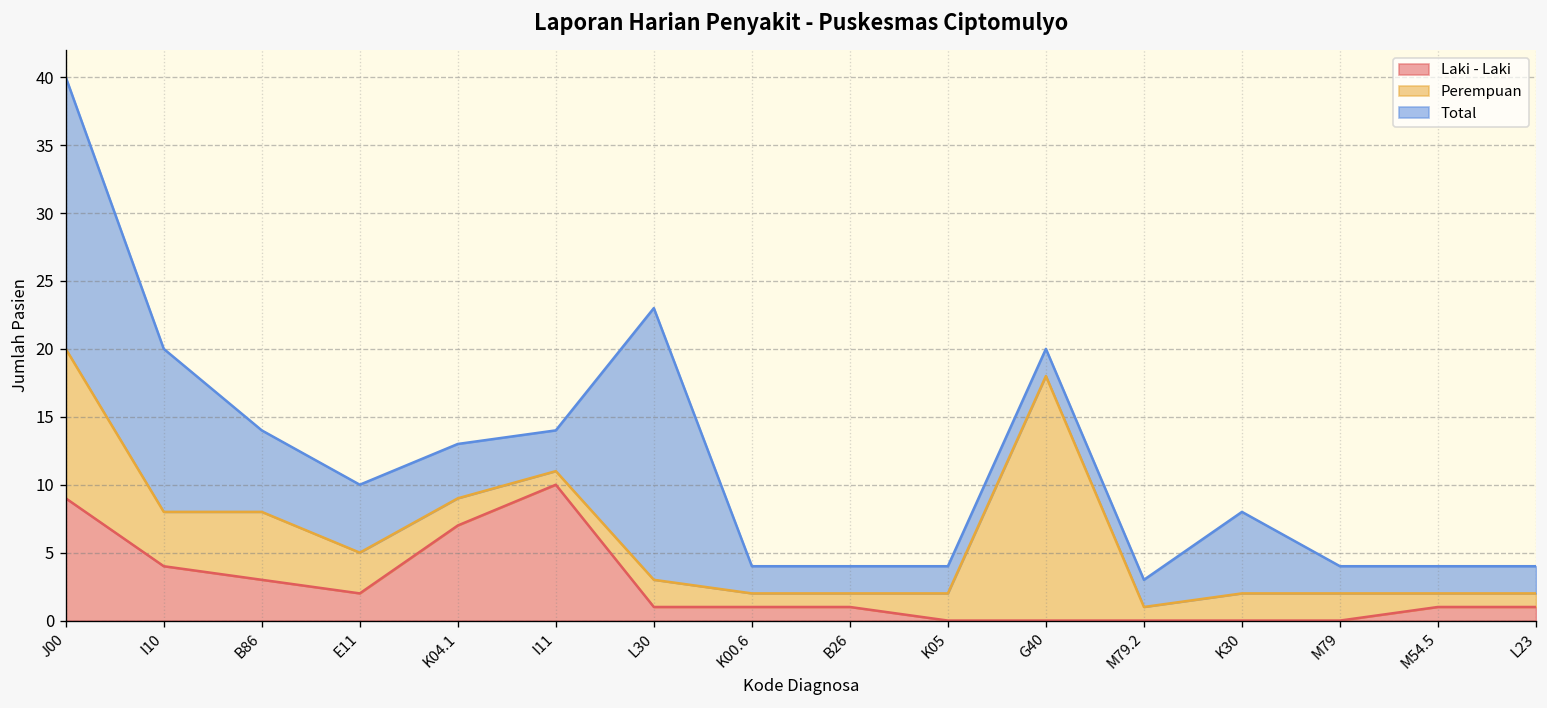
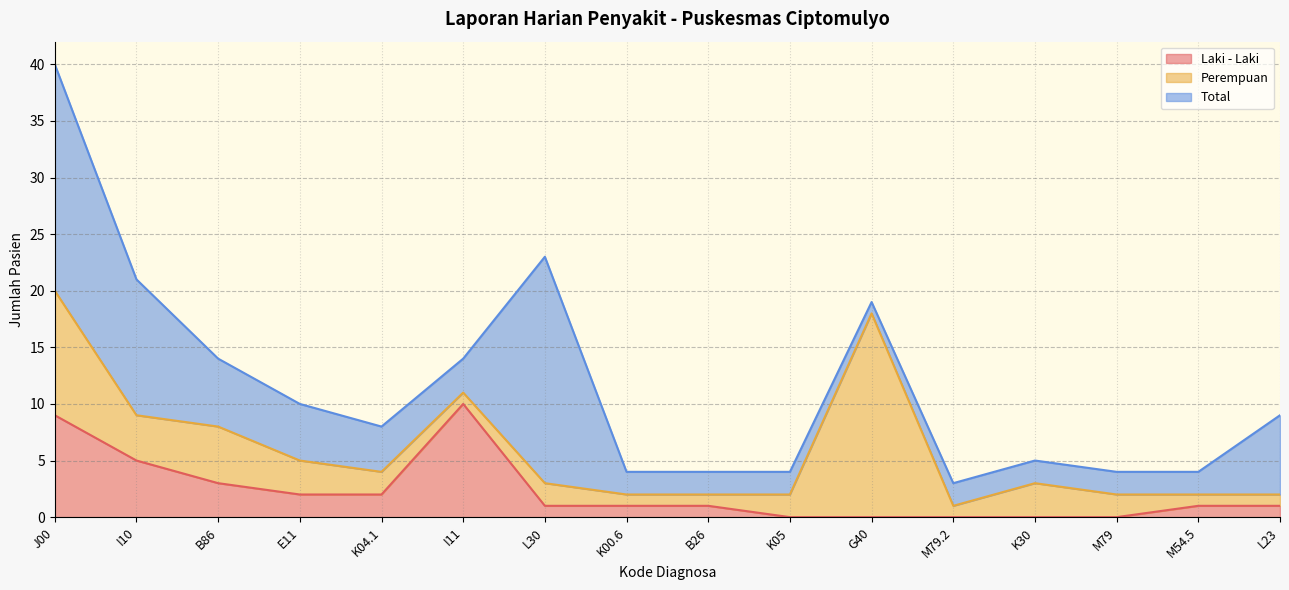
Laki - Laki, I10: 4 -> 5
Laki - Laki, K04.1: 7 -> 2
Total, G40: 2 -> 1
Perempuan, K30: 2 -> 3
Total, K30: 6 -> 2
Total, L23: 2 -> 7
